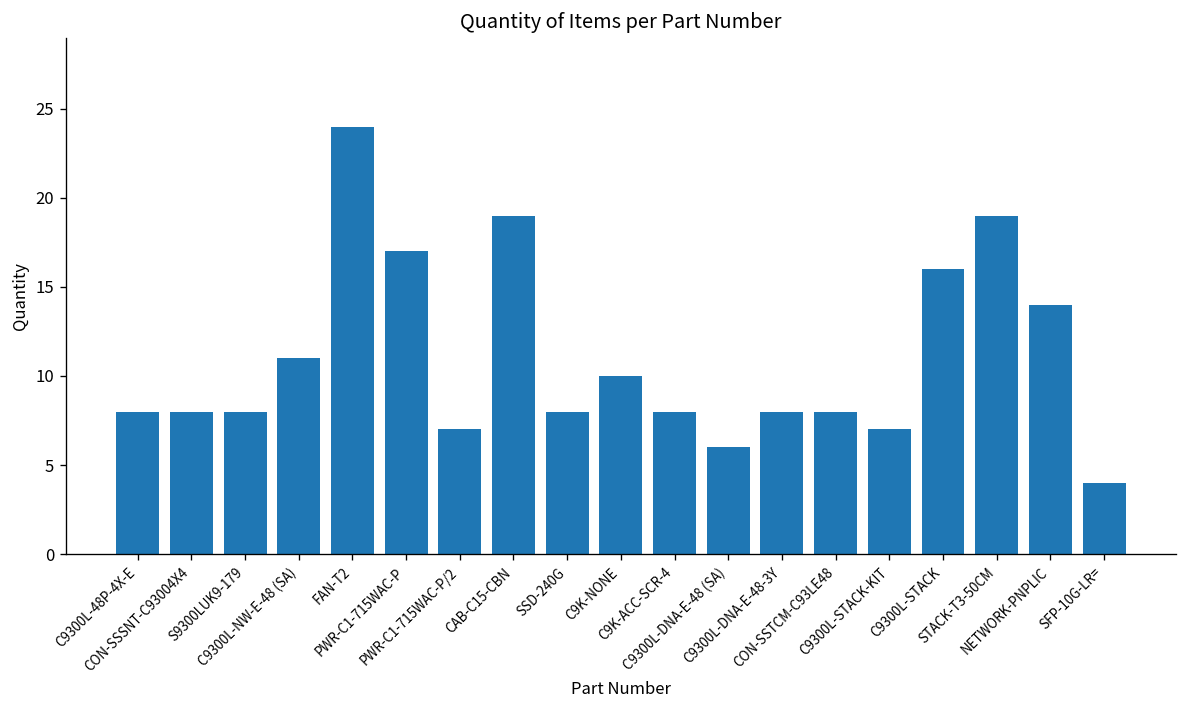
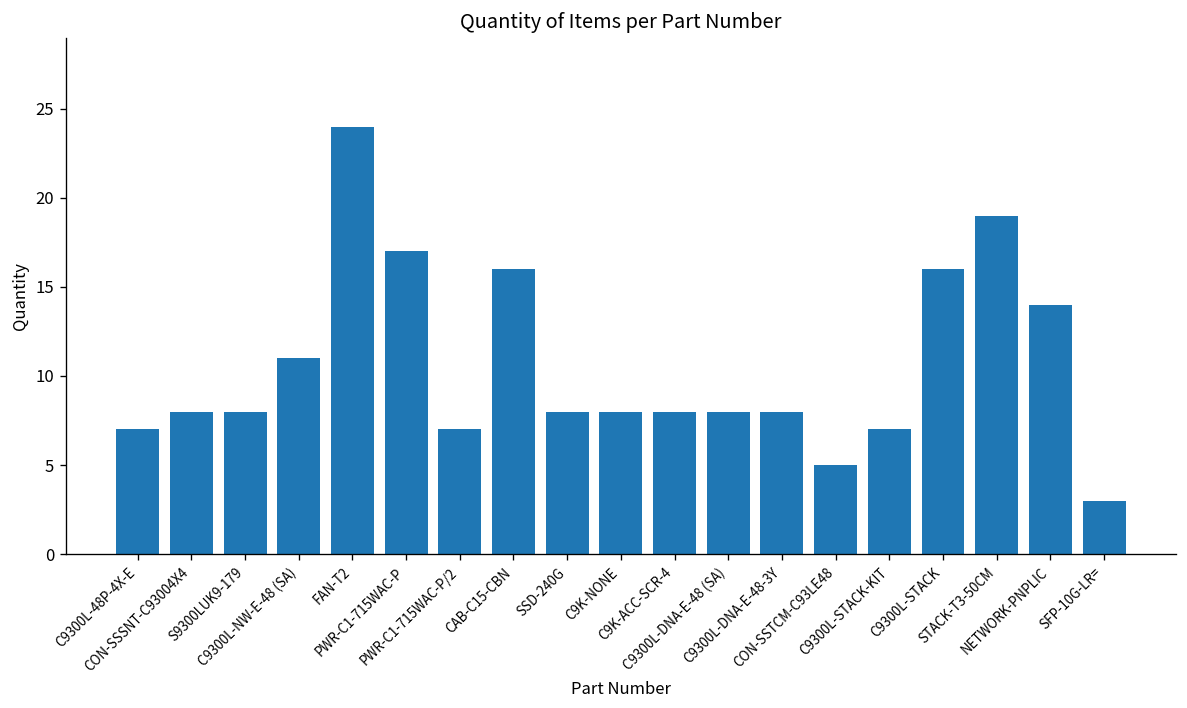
C9300L-48P-4X-E: 8 -> 7
CAB-C15-CBN: 19 -> 16
C9K-NONE: 10 -> 8
C9300L-DNA-E-48 (SA): 6 -> 8
CON-SSTCM-C93LE48: 8 -> 5
SFP-10G-LR=: 4 -> 3
